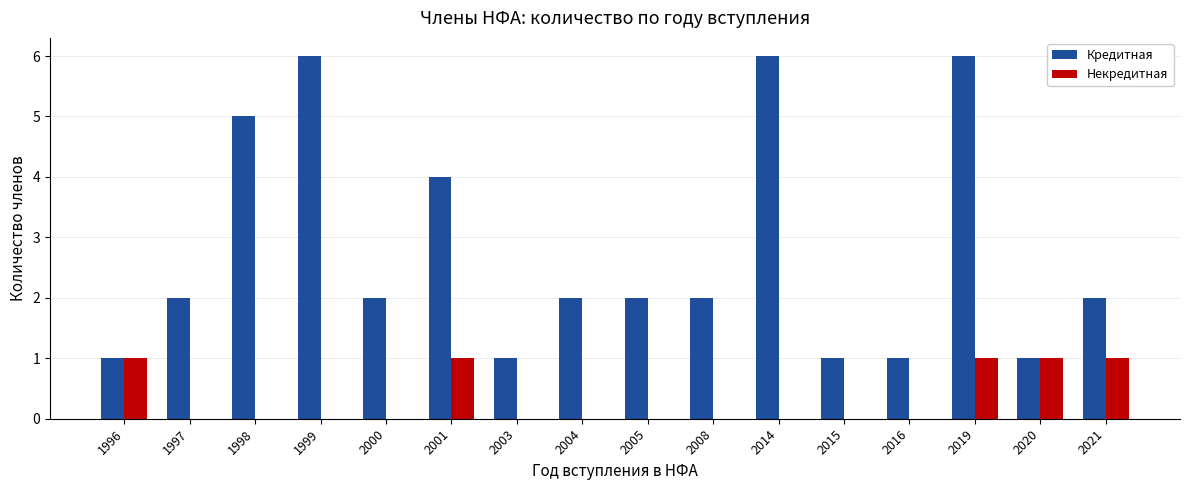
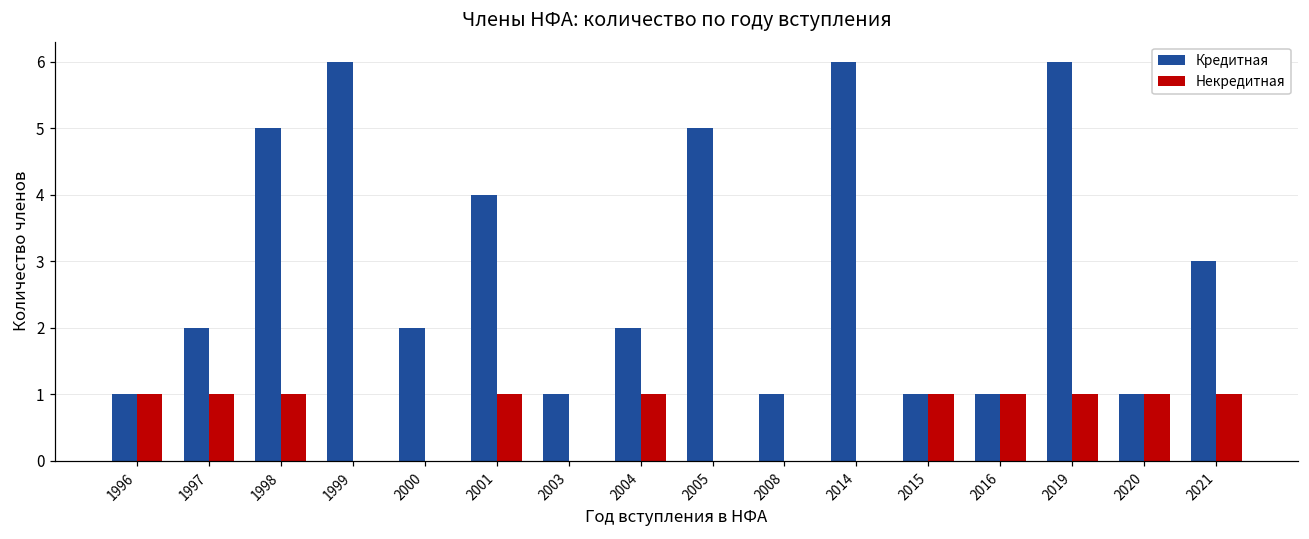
Некредитная, 1997: 0 -> 1
Некредитная, 1998: 0 -> 1
Некредитная, 2004: 0 -> 1
Кредитная, 2005: 2 -> 5
Кредитная, 2008: 2 -> 1
Некредитная, 2015: 0 -> 1
Некредитная, 2016: 0 -> 1
Кредитная, 2021: 2 -> 3
